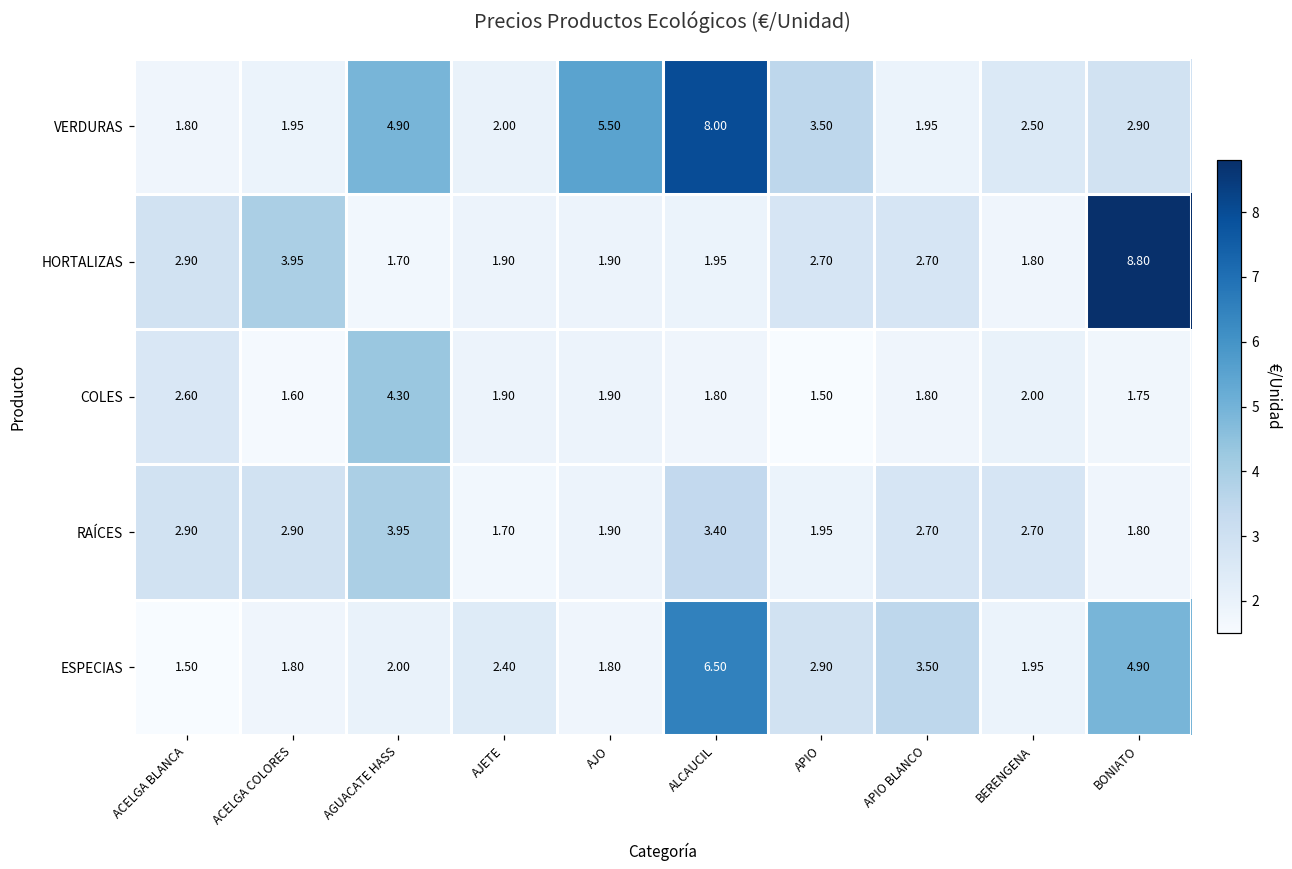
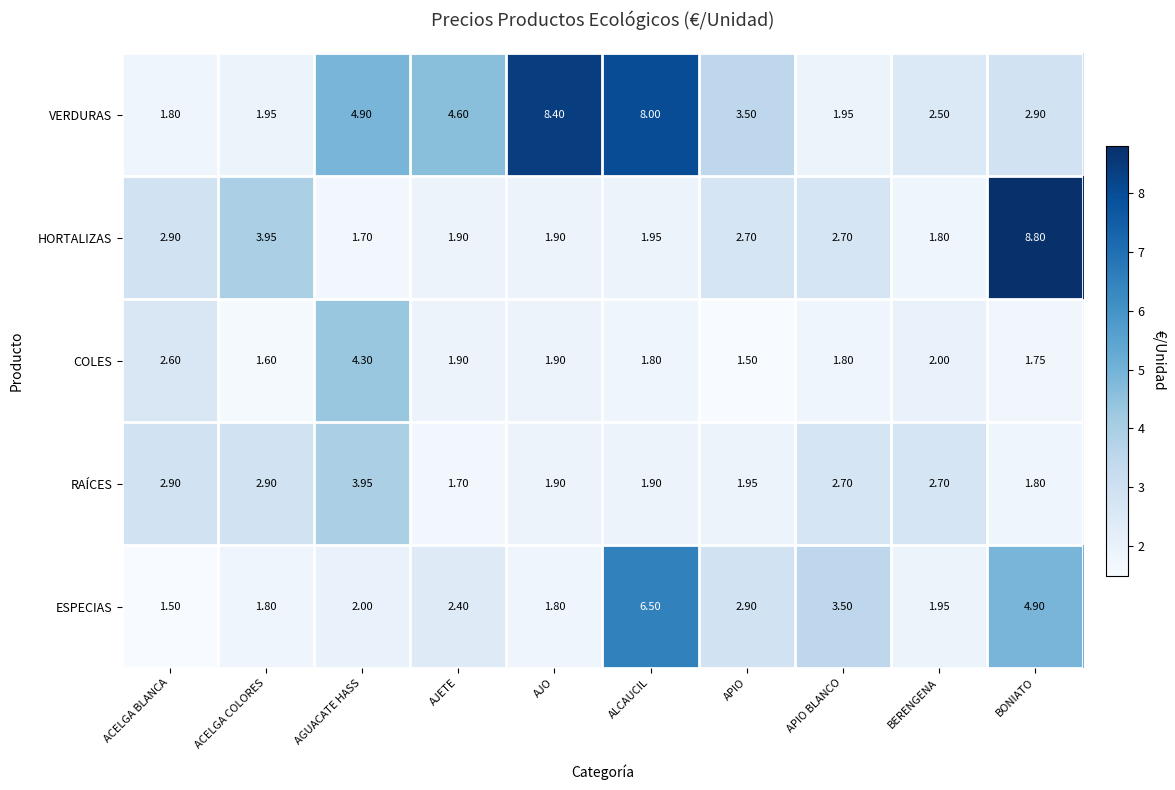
VERDURAS, AJETE: 2.00 -> 4.60
VERDURAS, AJO: 5.50 -> 8.40
RAÍCES, ALCAUCIL: 3.40 -> 1.90
